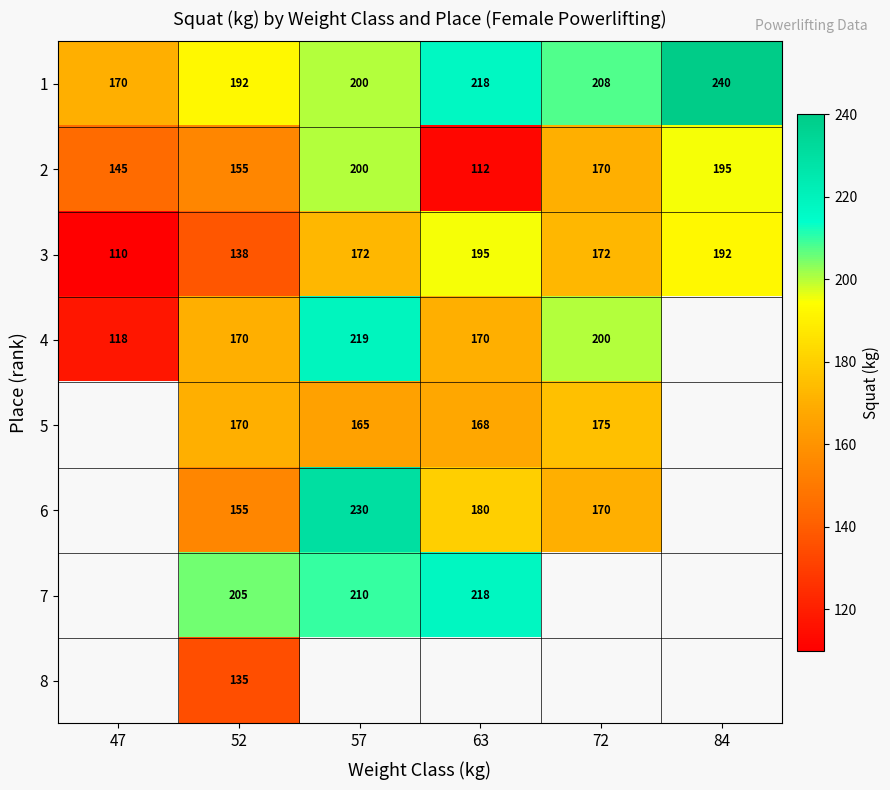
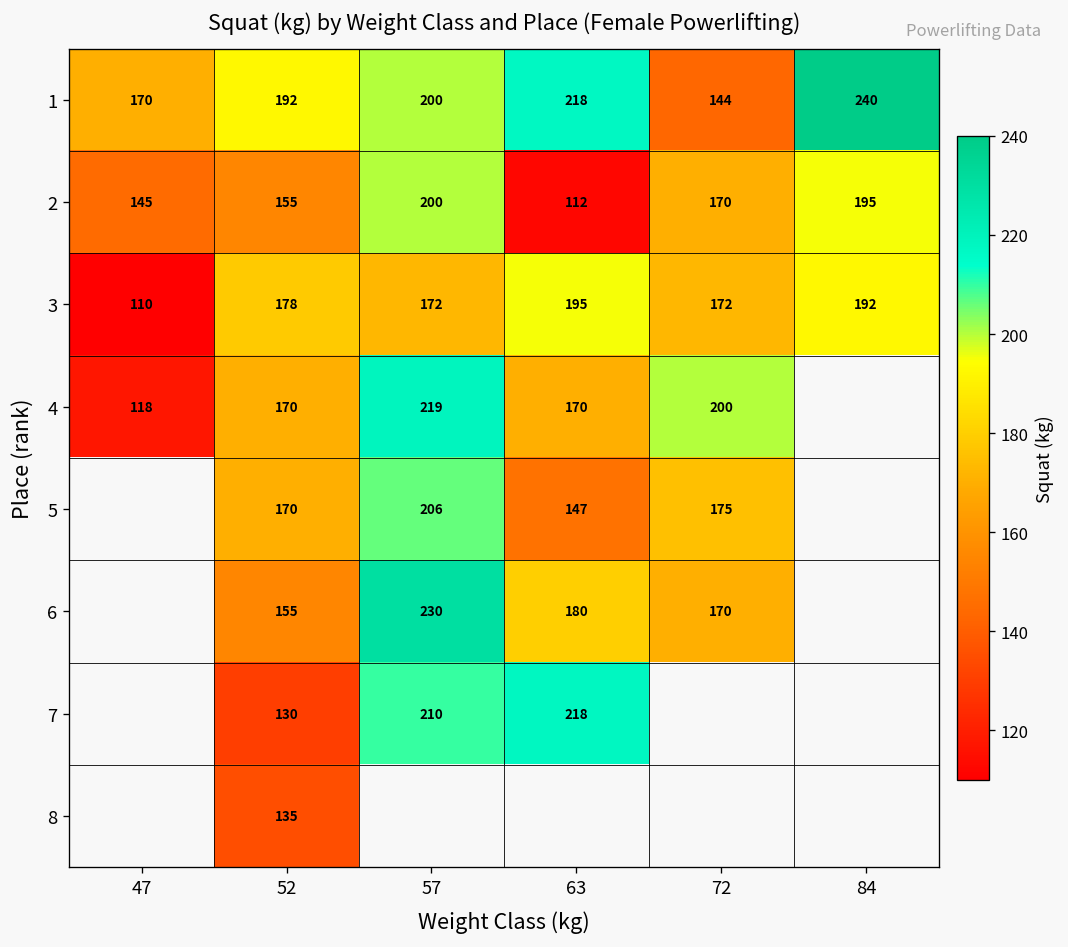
1, 72: 208 -> 144
3, 52: 138 -> 178
5, 57: 165 -> 206
5, 63: 168 -> 147
7, 52: 205 -> 130
